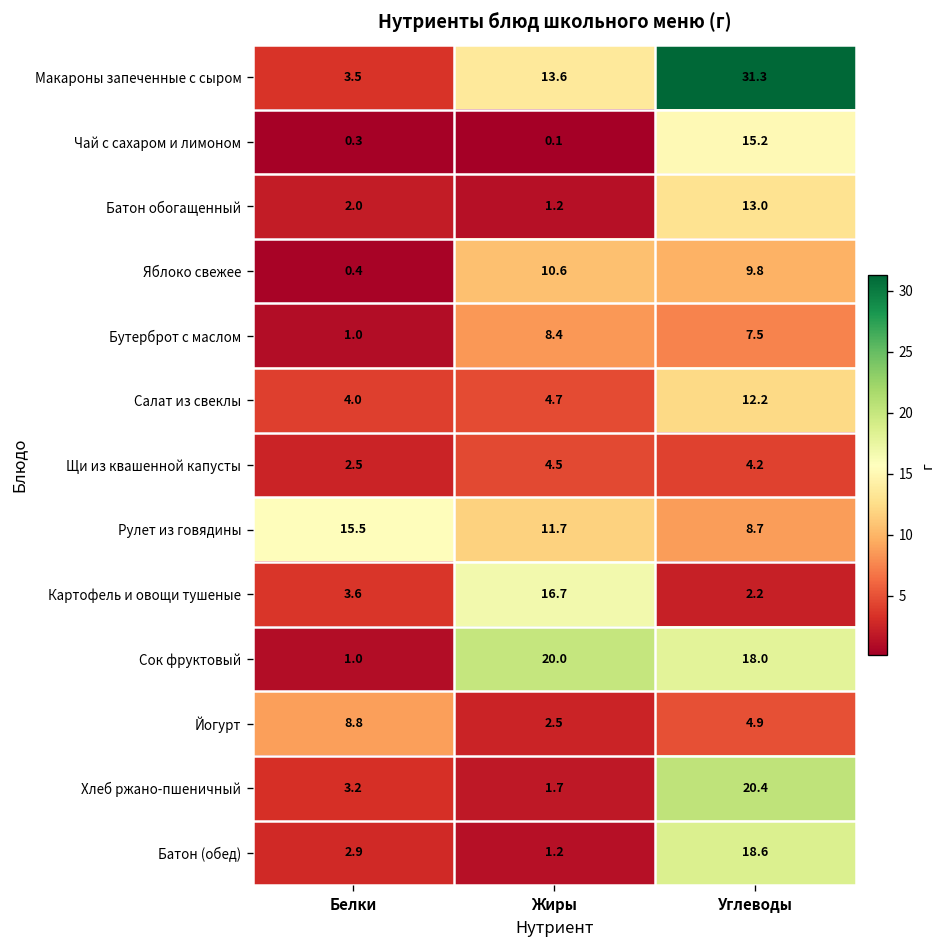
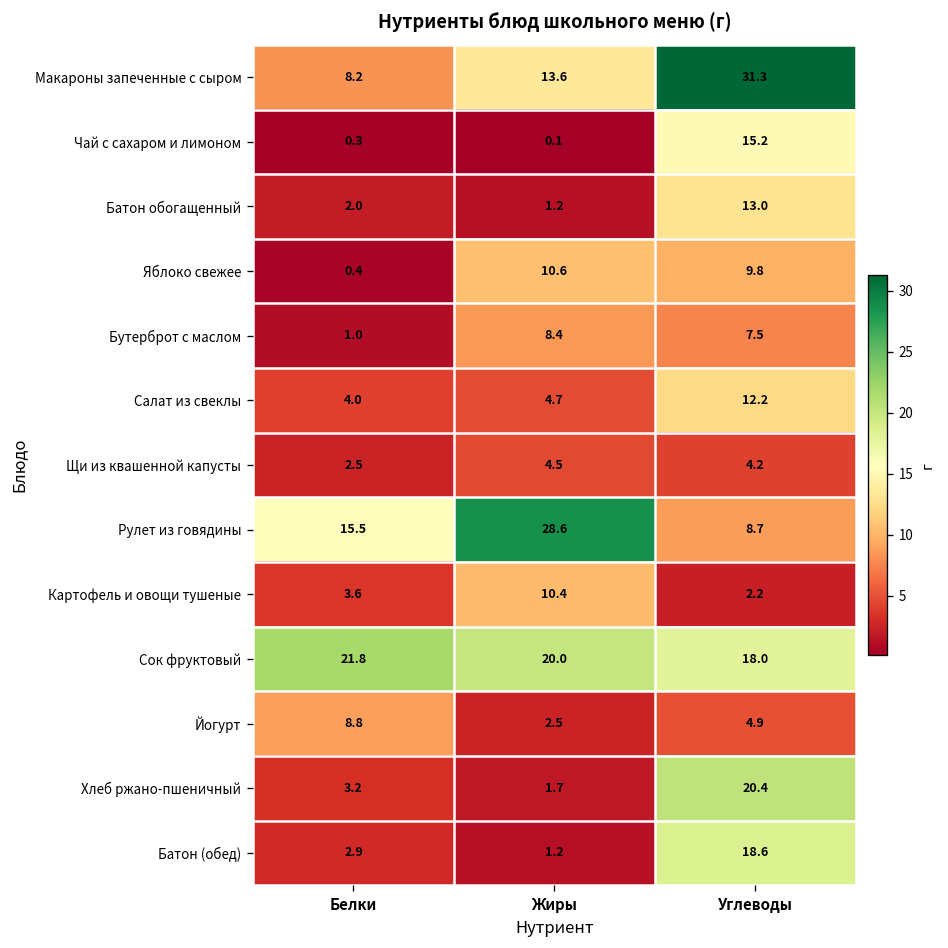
Макароны запеченные с сыром, Белки: 3.5 -> 8.2
Рулет из говядины, Жиры: 11.7 -> 28.6
Картофель и овощи тушеные, Жиры: 16.7 -> 10.4
Сок фруктовый, Белки: 1.0 -> 21.8
